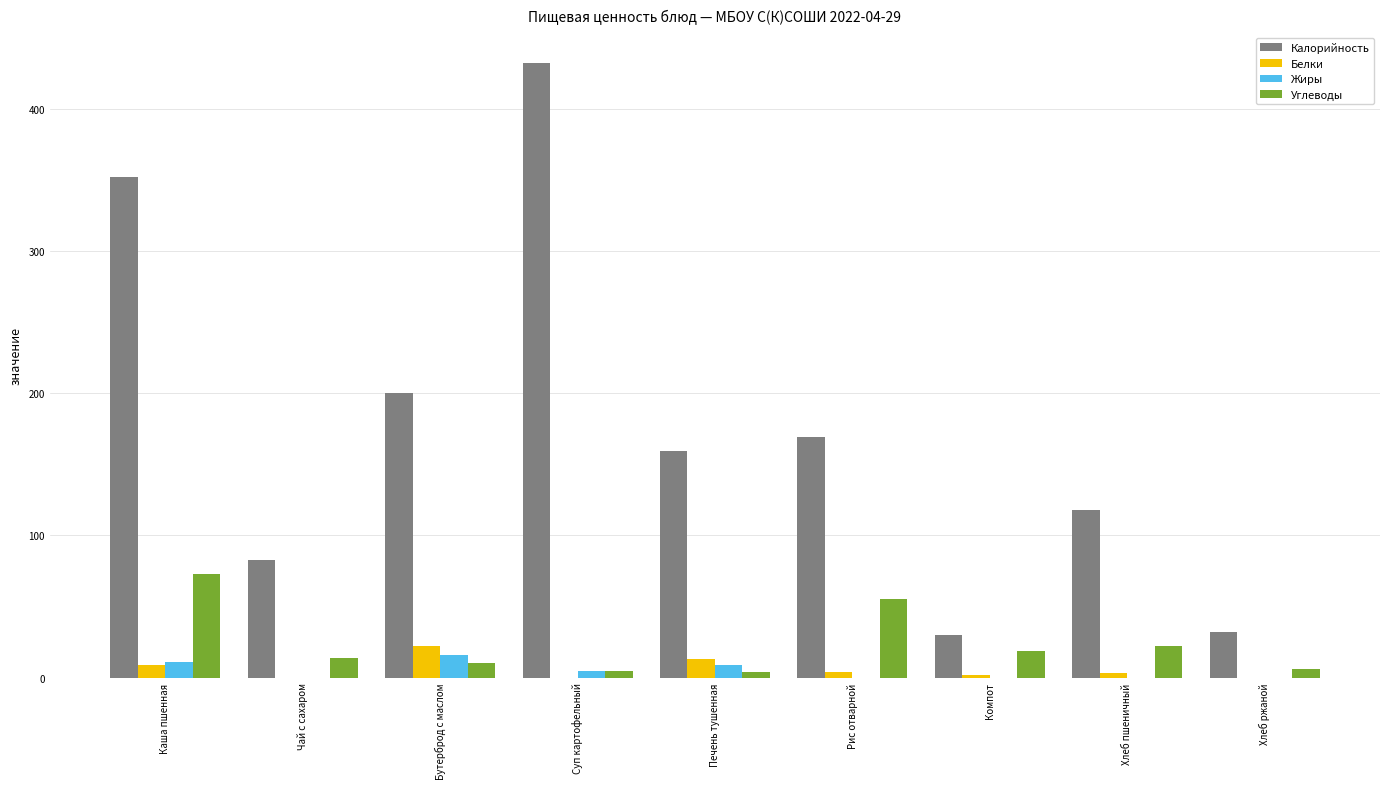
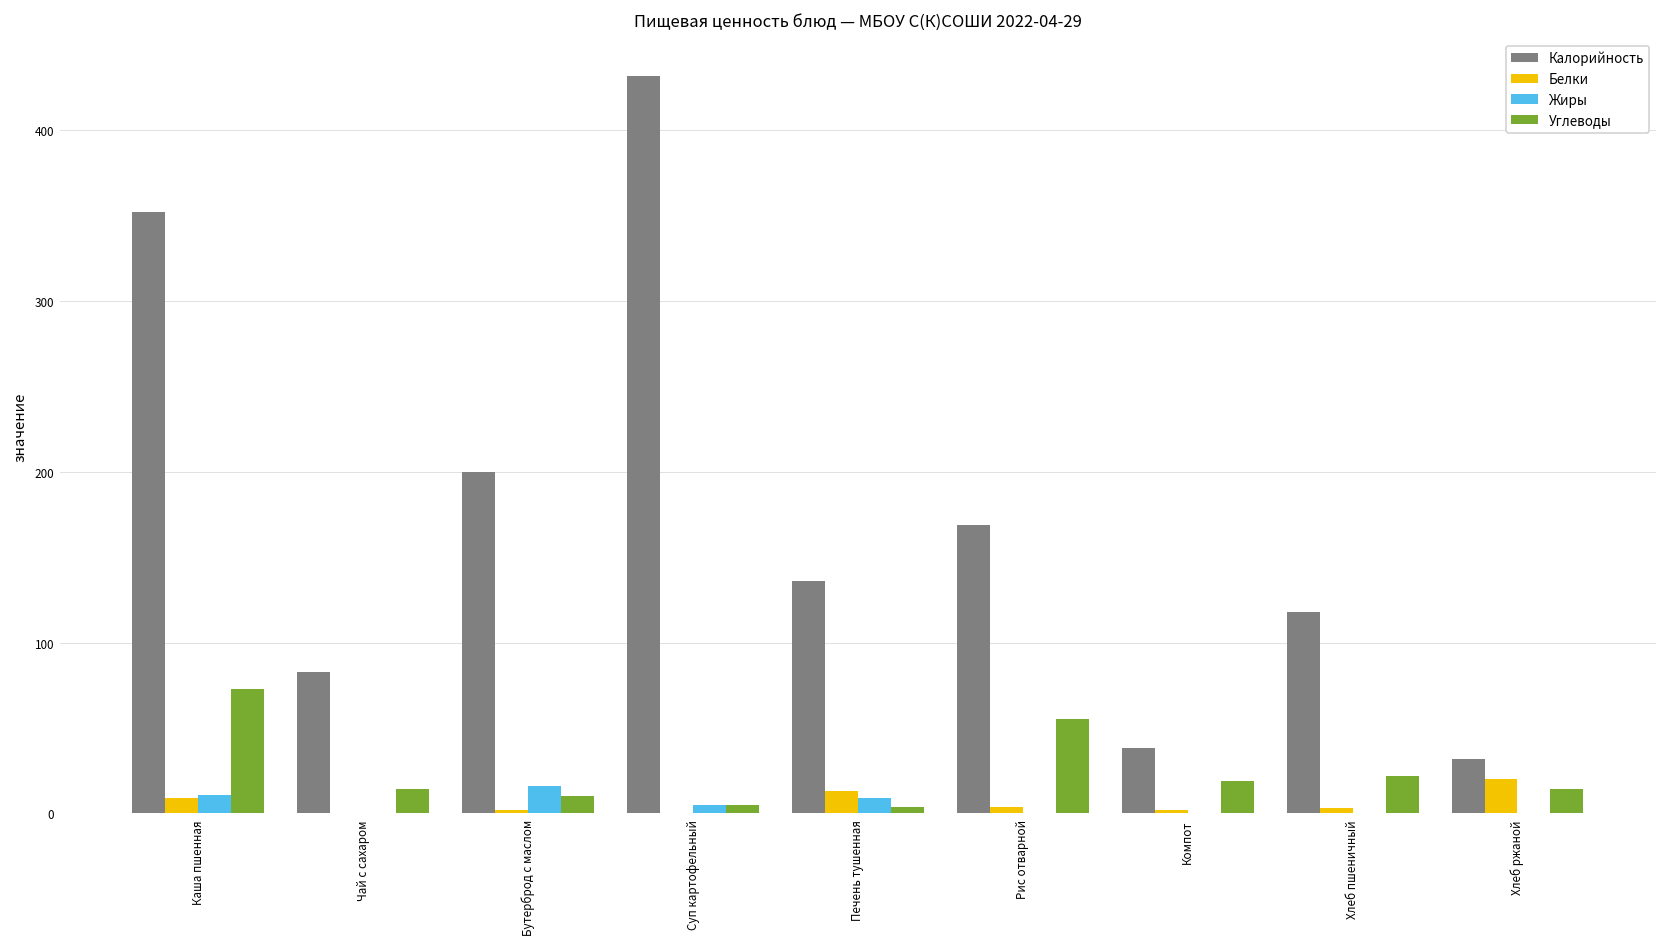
Белки, Бутерброд с маслом: 22 -> 2
Калорийность, Печень тушенная: 159 -> 136
Калорийность, Компот: 30 -> 38
Белки, Хлеб ржаной: 0 -> 20
Углеводы, Хлеб ржаной: 6 -> 14
